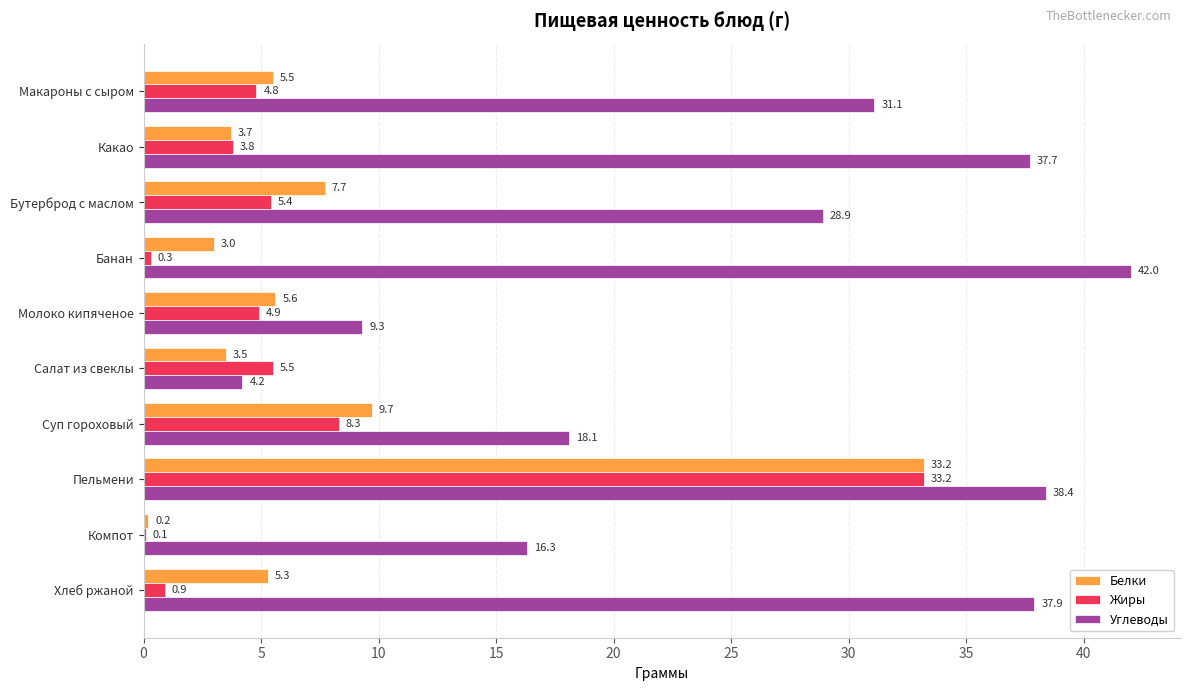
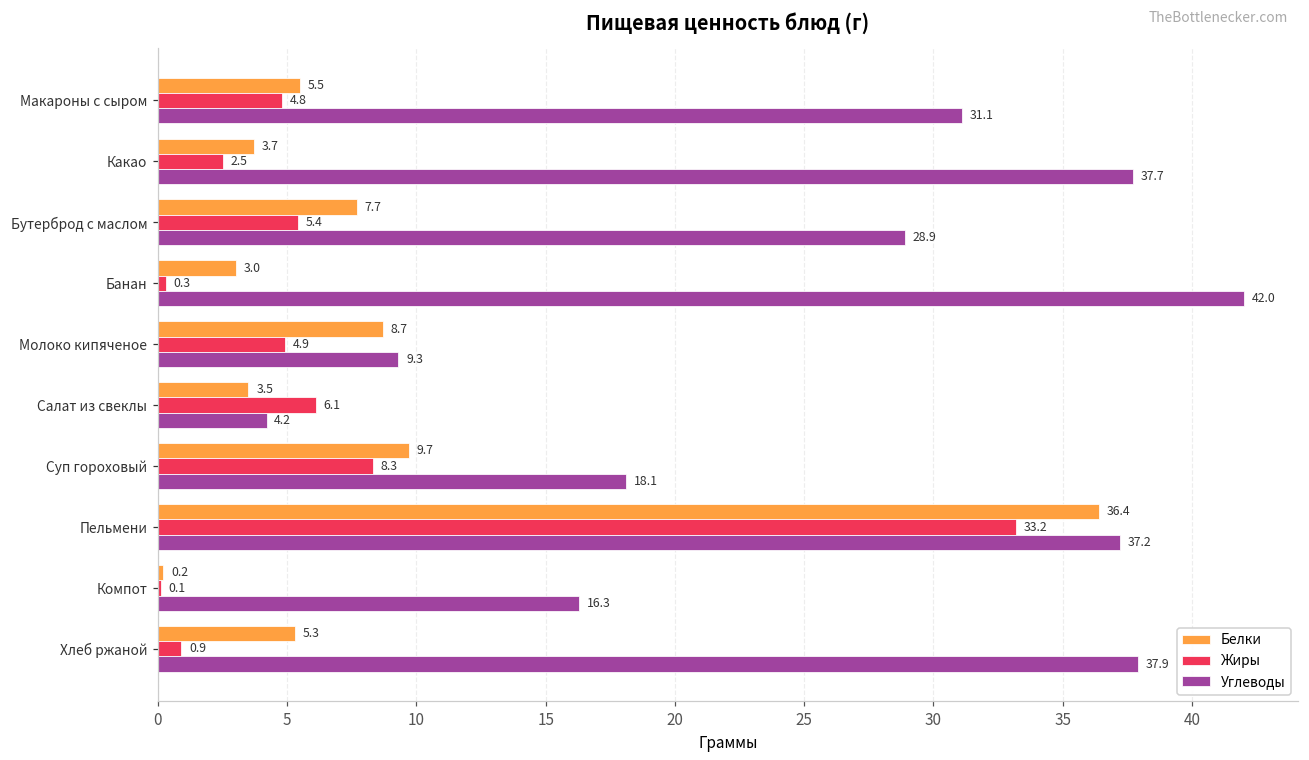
Жиры, Какао: 3.8 -> 2.5
Белки, Молоко кипяченое: 5.6 -> 8.7
Жиры, Салат из свеклы: 5.5 -> 6.1
Белки, Пельмени: 33.2 -> 36.4
Углеводы, Пельмени: 38.4 -> 37.2
